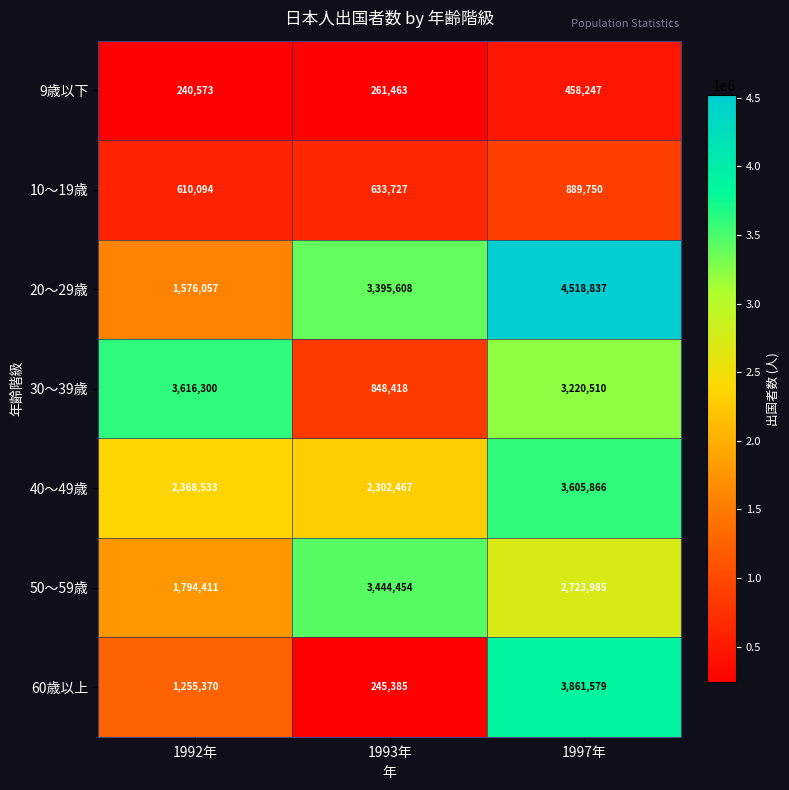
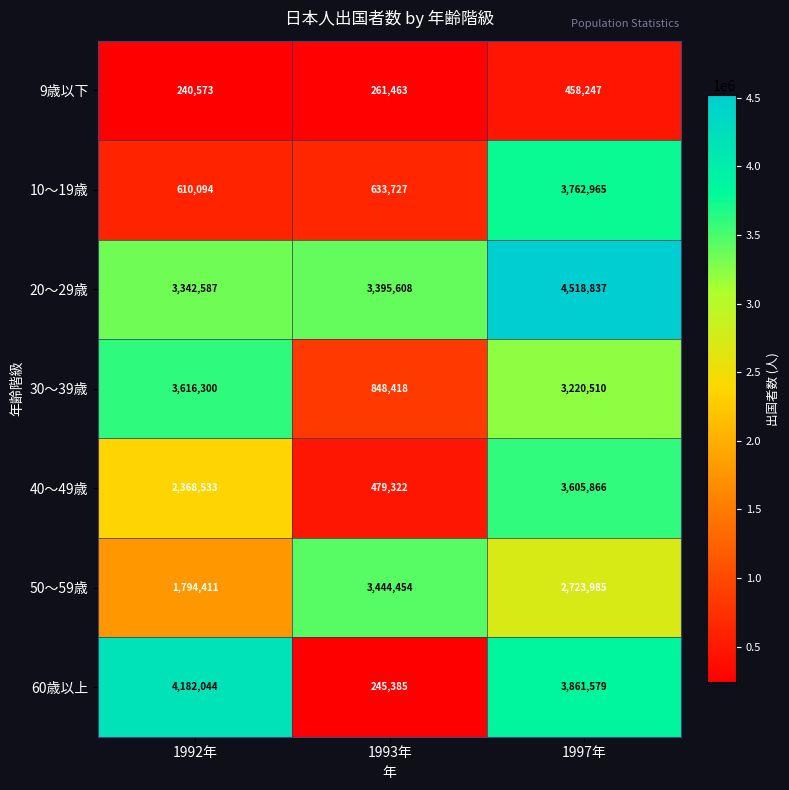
10～19歳, 1997年: 889,750 -> 3,762,965
20～29歳, 1992年: 1,576,057 -> 3,342,587
40～49歳, 1993年: 2,302,467 -> 479,322
60歳以上, 1992年: 1,255,370 -> 4,182,044
